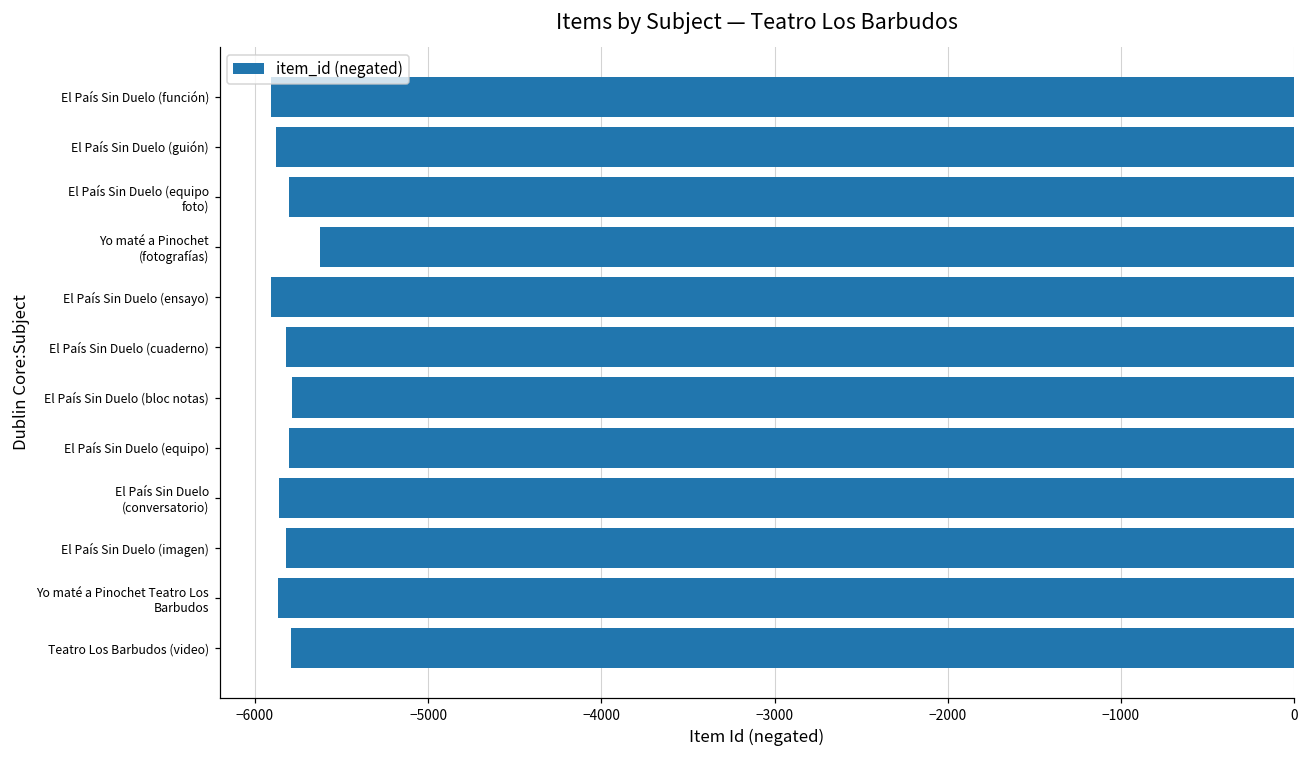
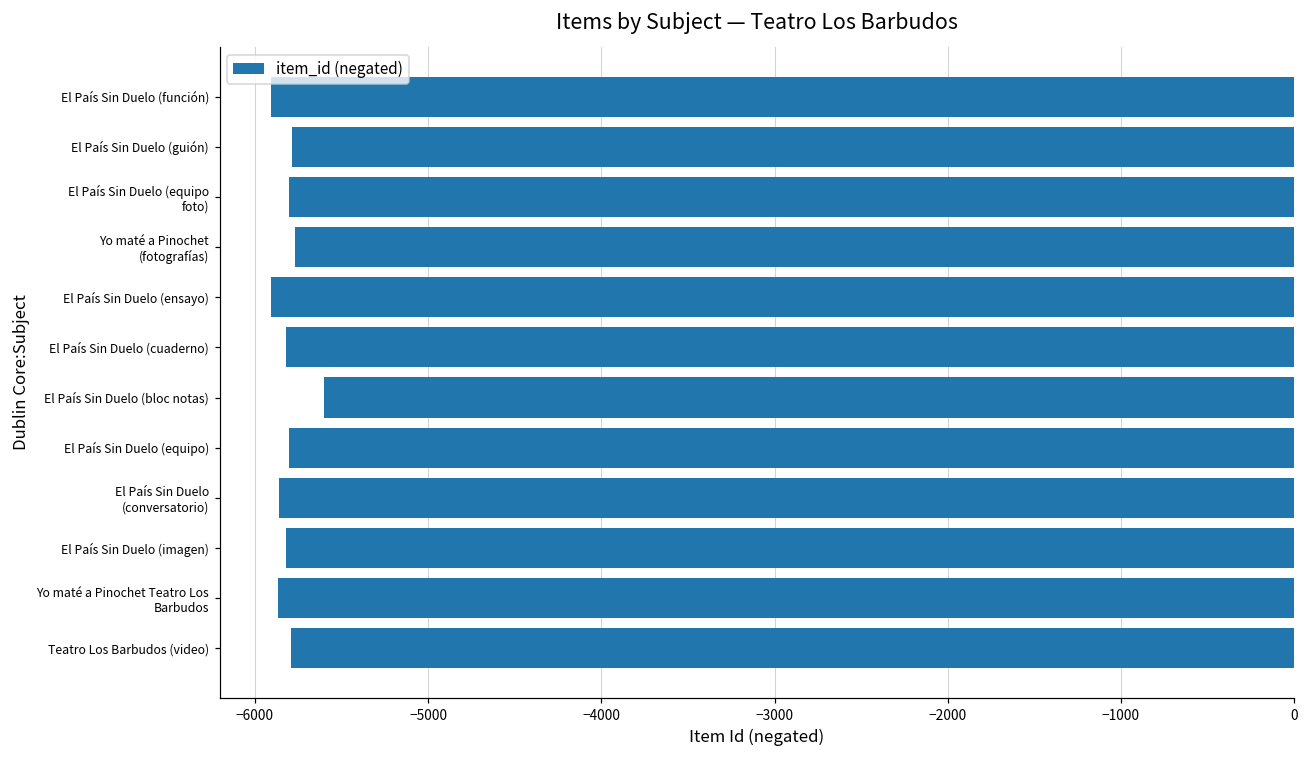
El País Sin Duelo (guión): -5880 -> -5790
Yo maté a Pinochet (fotografías): -5620 -> -5770
El País Sin Duelo (bloc notas): -5790 -> -5600
